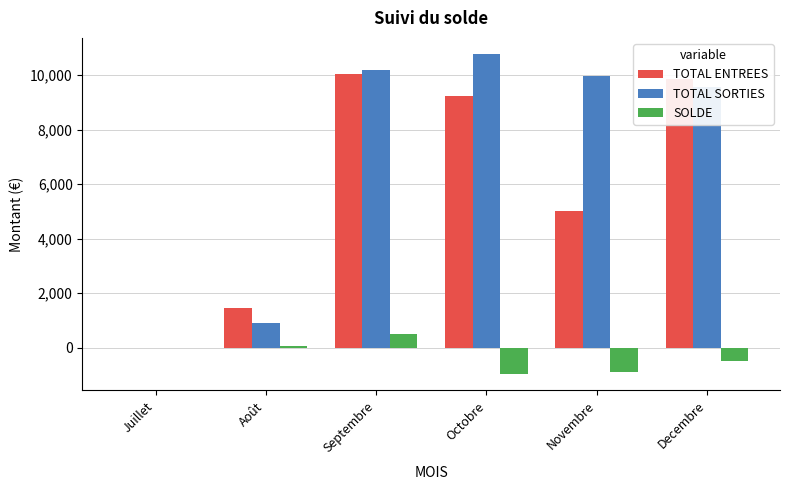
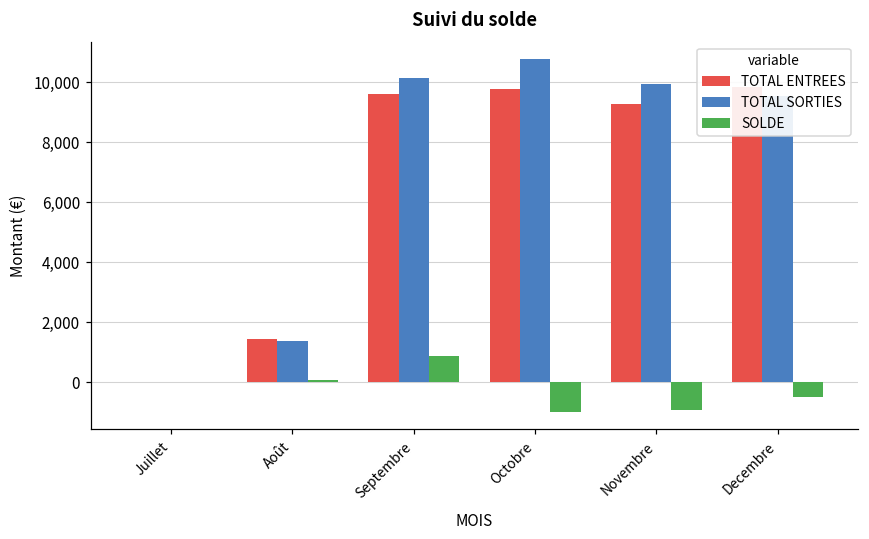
TOTAL SORTIES, Août: 900 -> 1,400
TOTAL ENTREES, Septembre: 10,000 -> 9,600
SOLDE, Septembre: 500 -> 900
TOTAL ENTREES, Octobre: 9,200 -> 9,800
TOTAL ENTREES, Novembre: 5,000 -> 9,300
